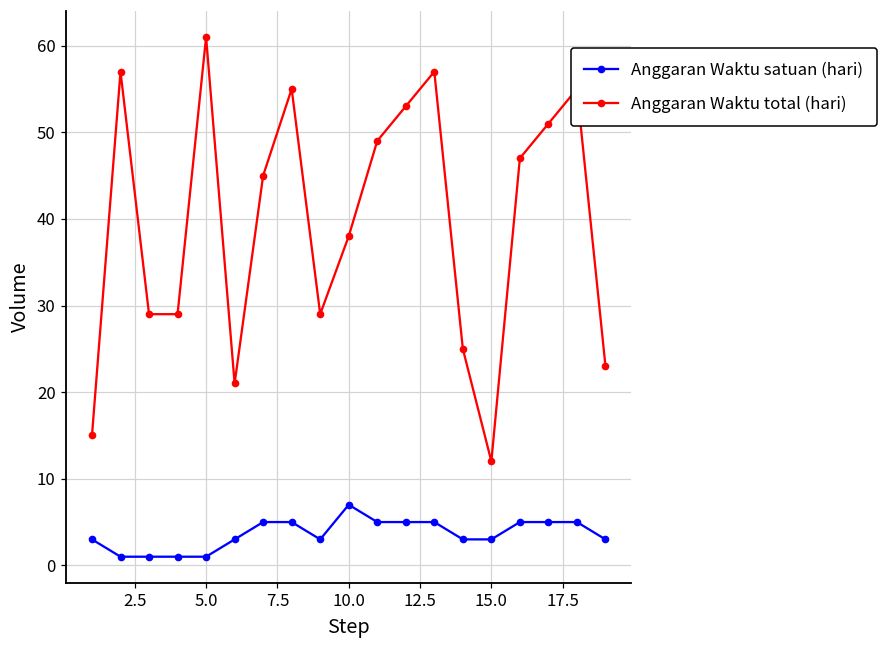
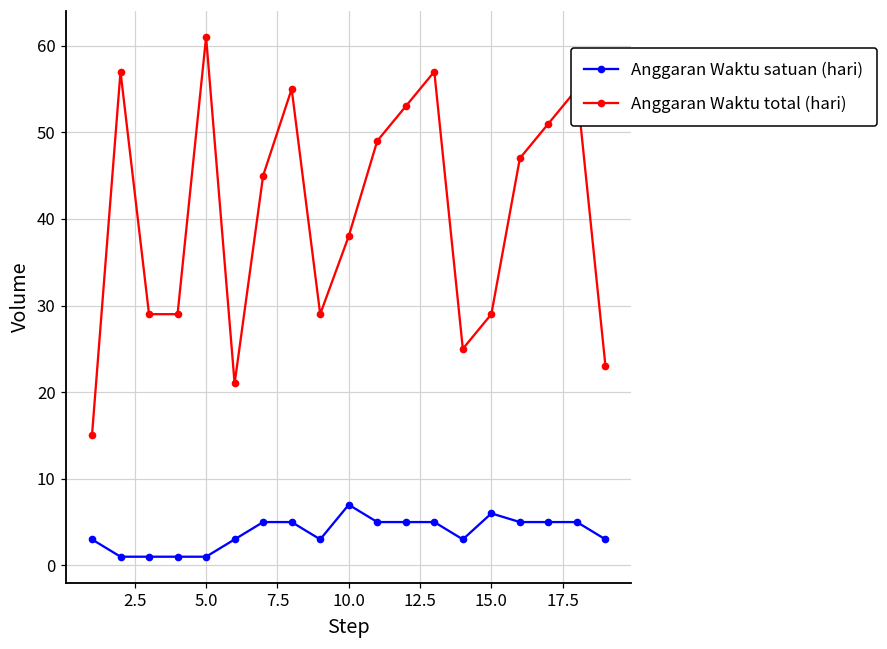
Anggaran Waktu satuan (hari), 15.0: 3 -> 6
Anggaran Waktu total (hari), 15.0: 12 -> 29
